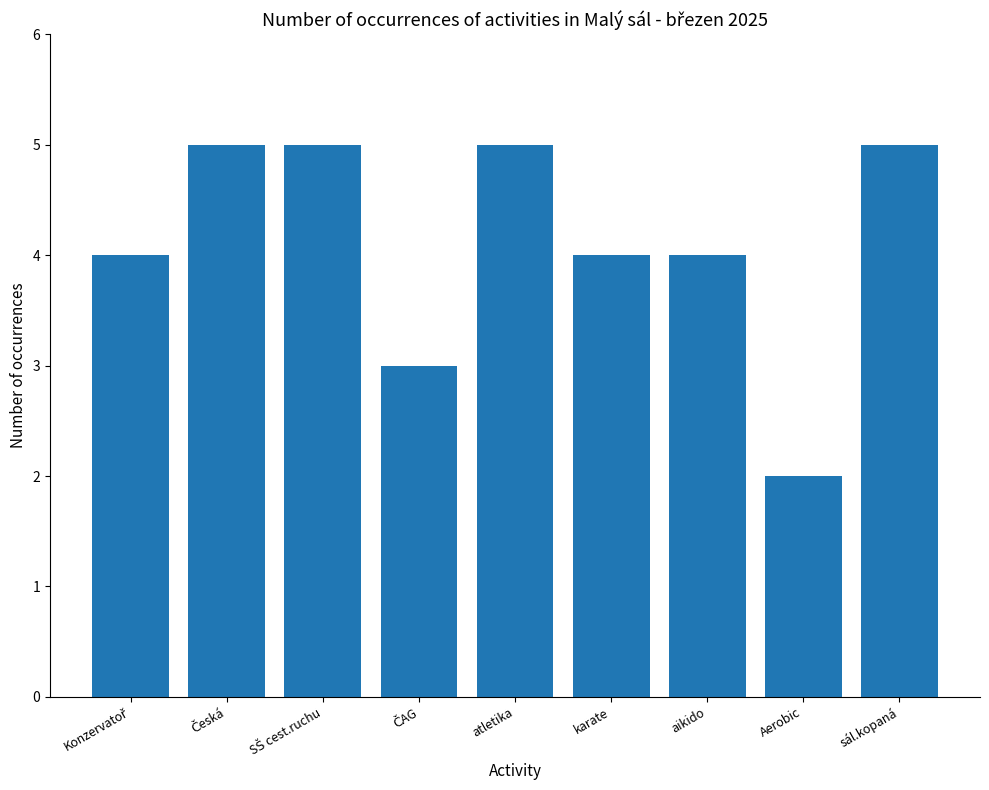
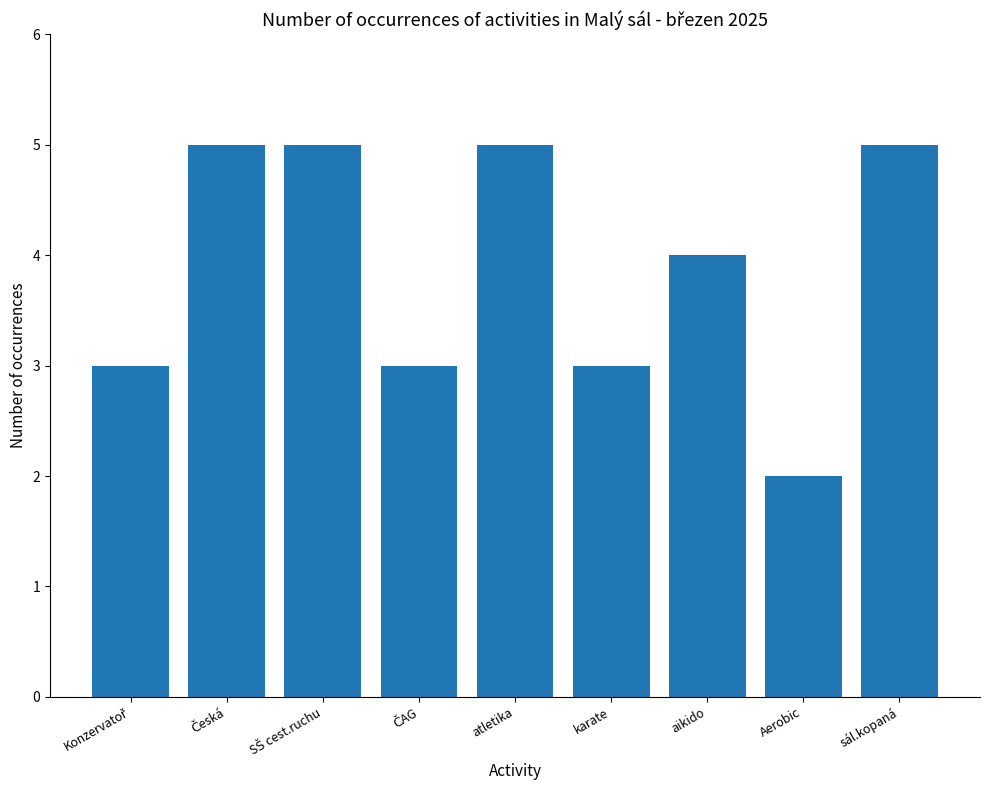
Konzervatoř: 4 -> 3
karate: 4 -> 3
